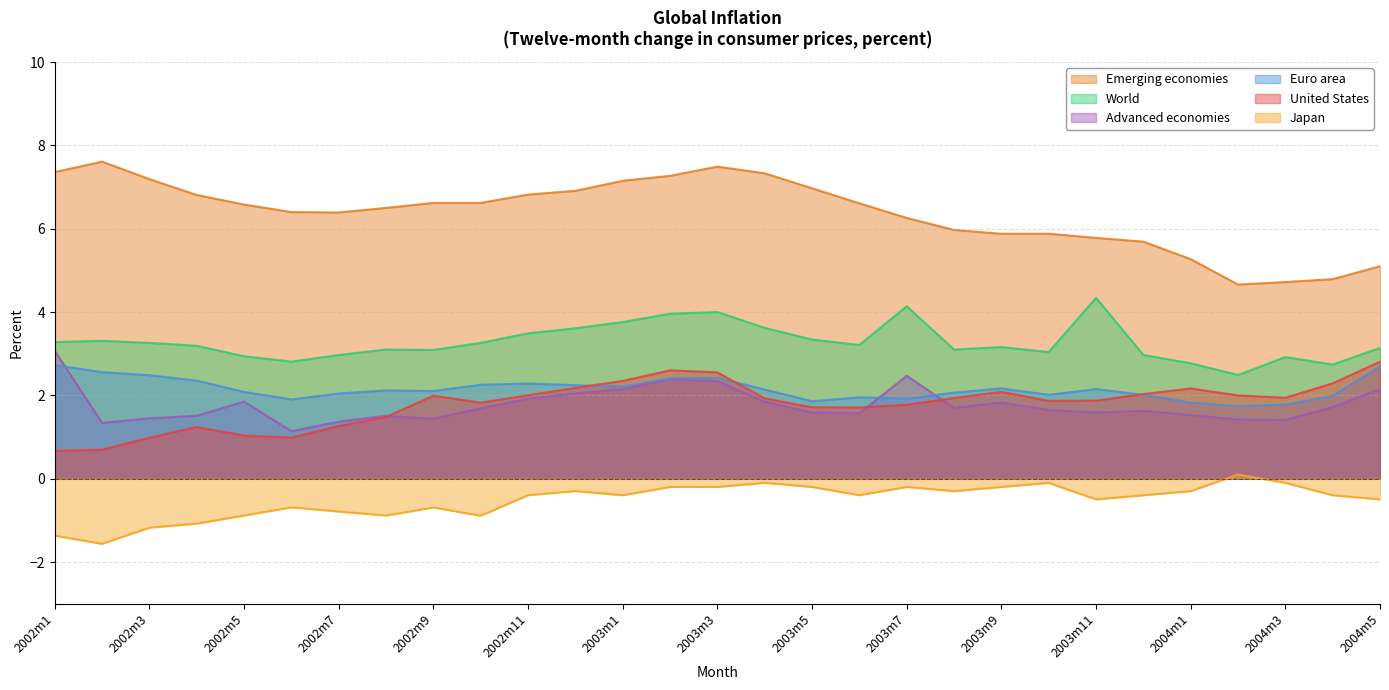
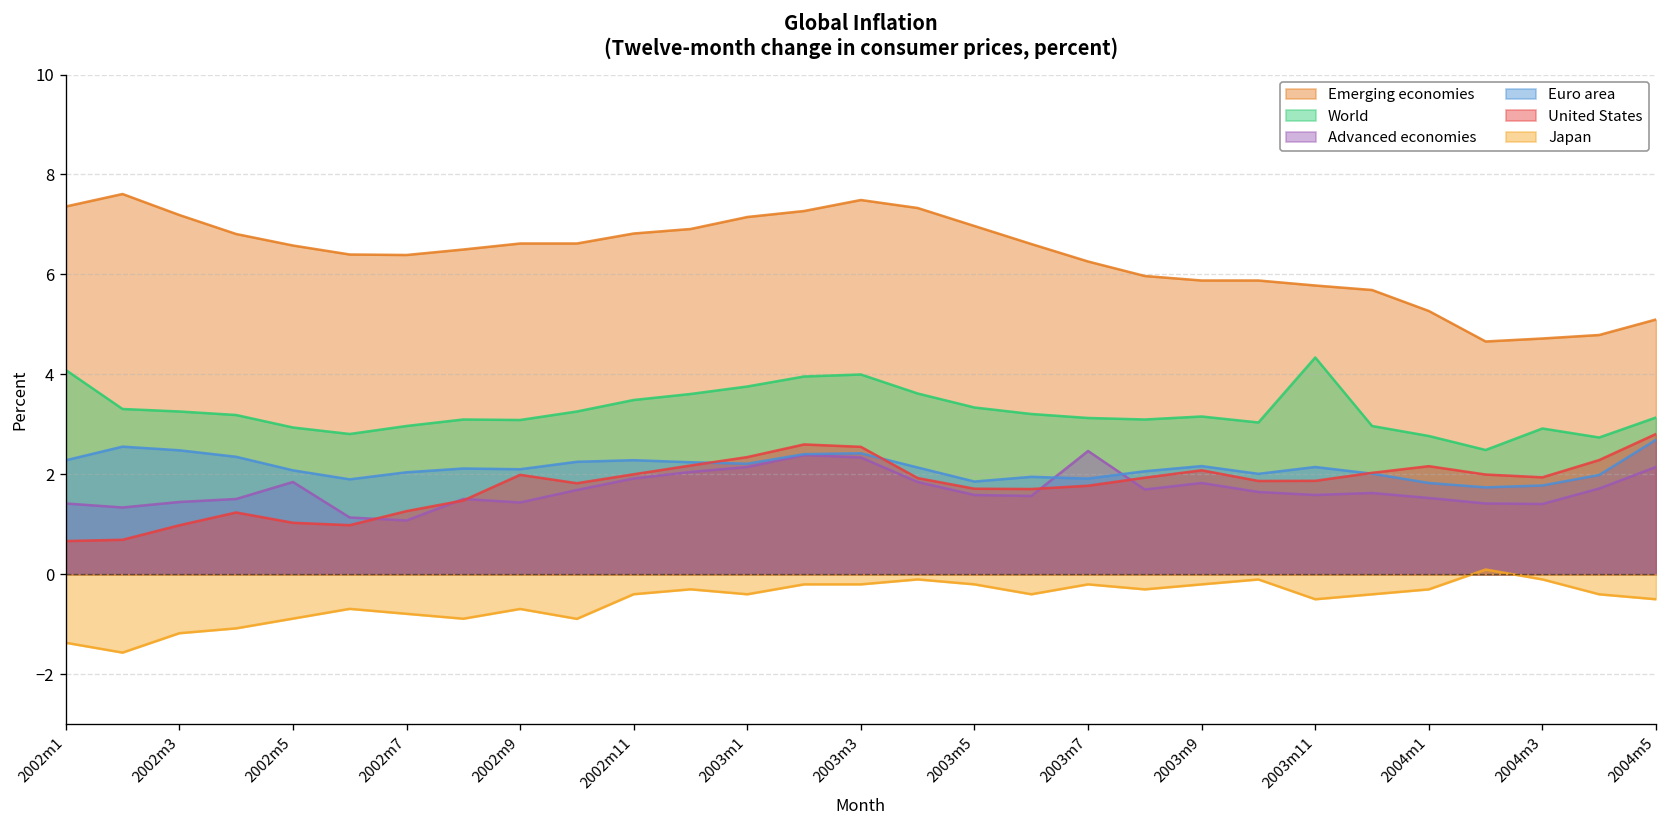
World, 2002m1: 3.3 -> 4.1
Advanced economies, 2002m1: 3.1 -> 1.4
Euro area, 2002m1: 2.7 -> 2.3
Advanced economies, 2002m7: 1.4 -> 1.1
World, 2003m7: 4.1 -> 3.1
